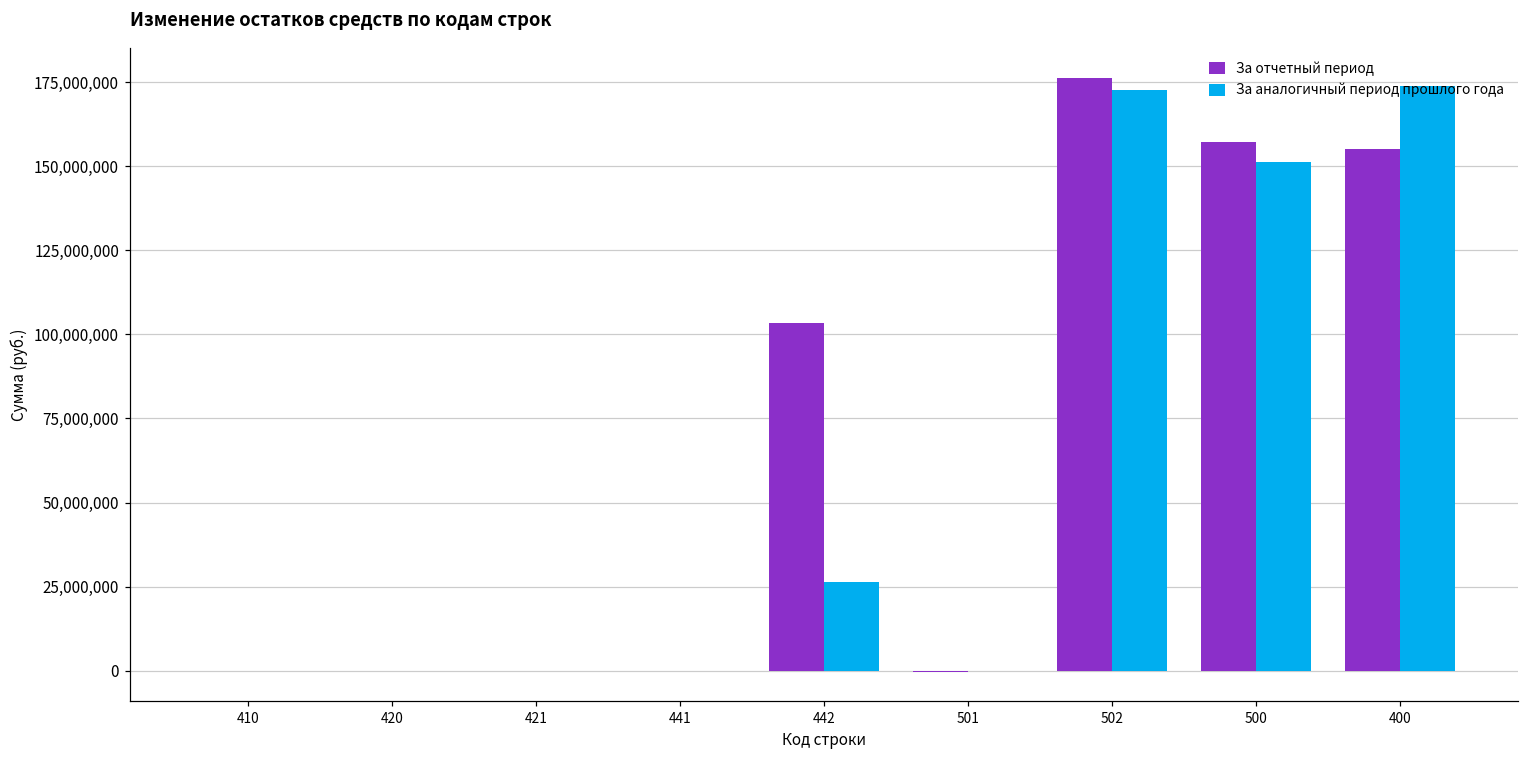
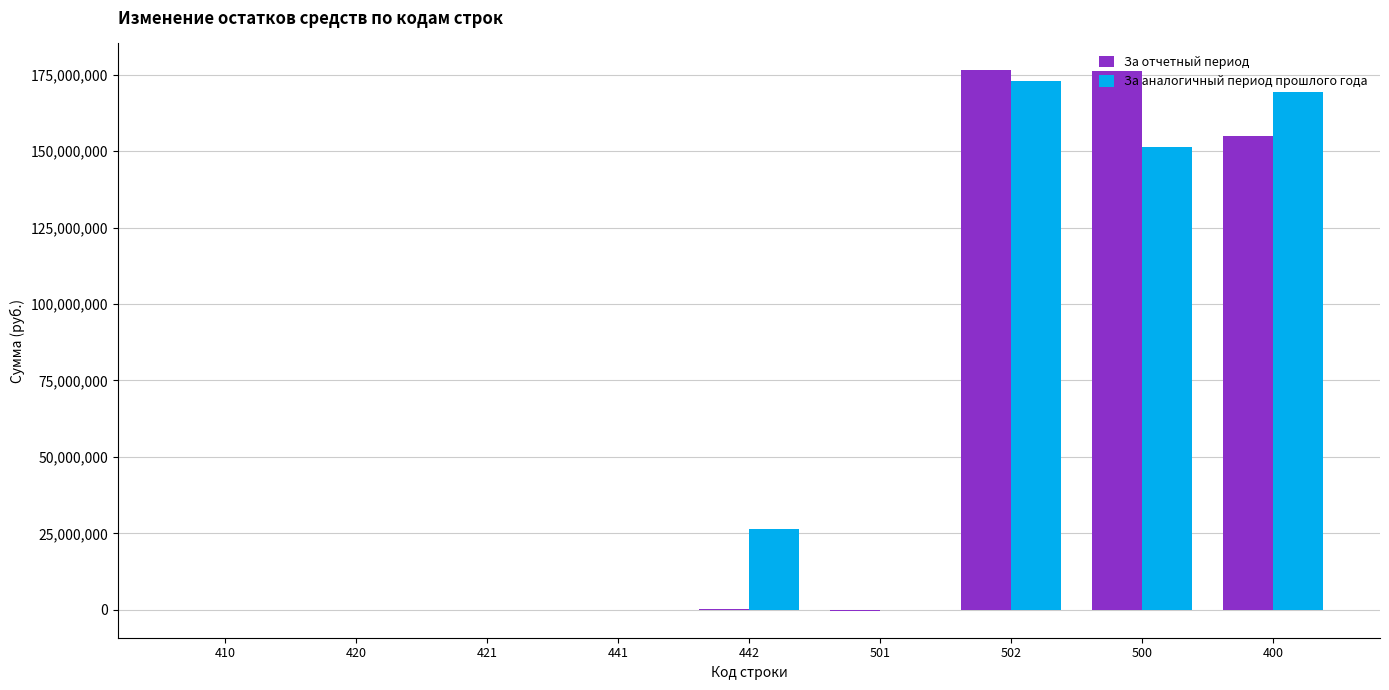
За отчетный период, 442: 104,000,000 -> 0
За отчетный период, 500: 157,000,000 -> 176,000,000
За аналогичный период прошлого года, 400: 174,000,000 -> 169,000,000
